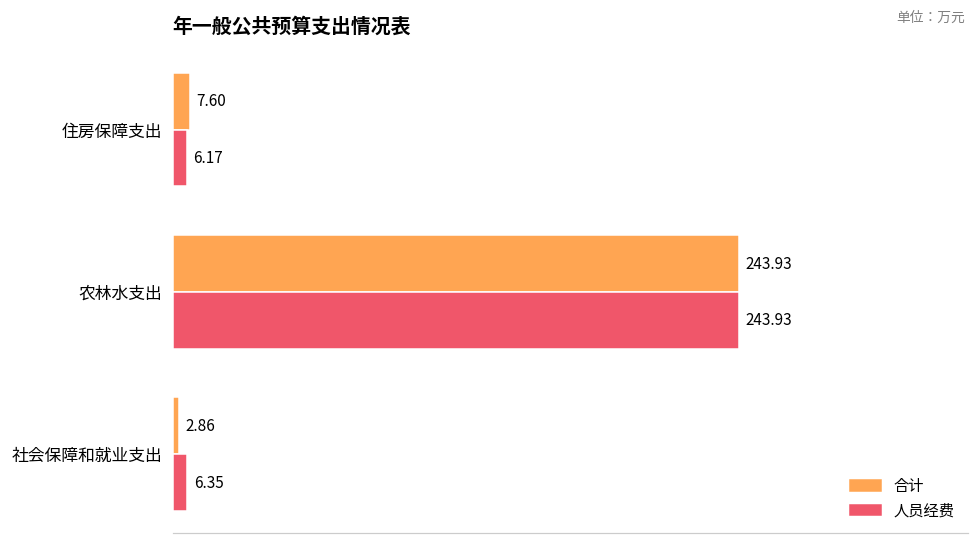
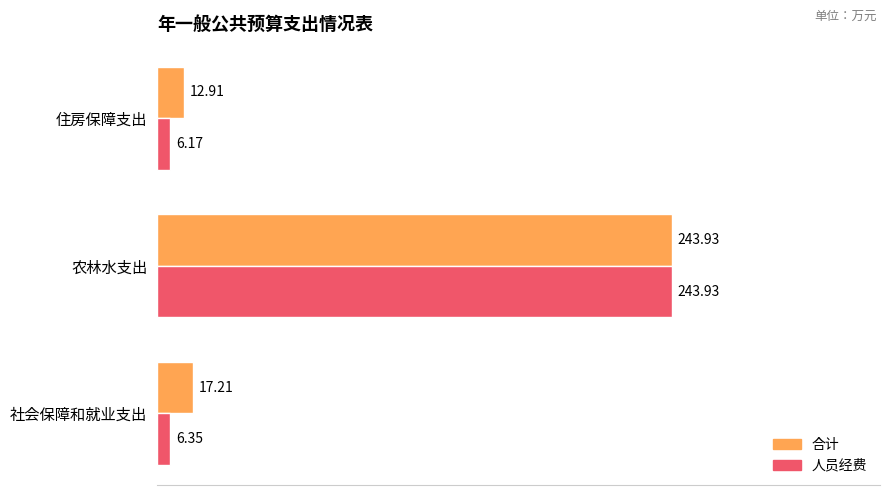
合计, 住房保障支出: 7.60 -> 12.91
合计, 社会保障和就业支出: 2.86 -> 17.21
